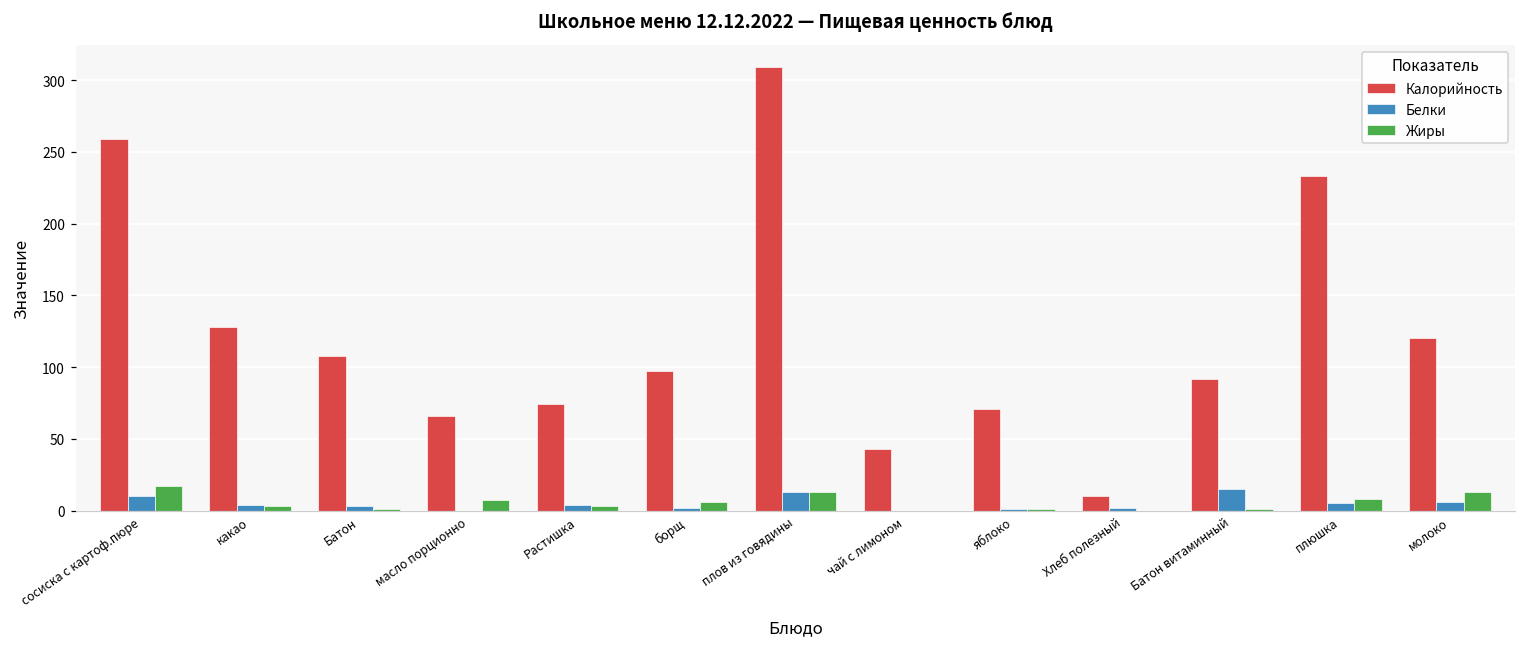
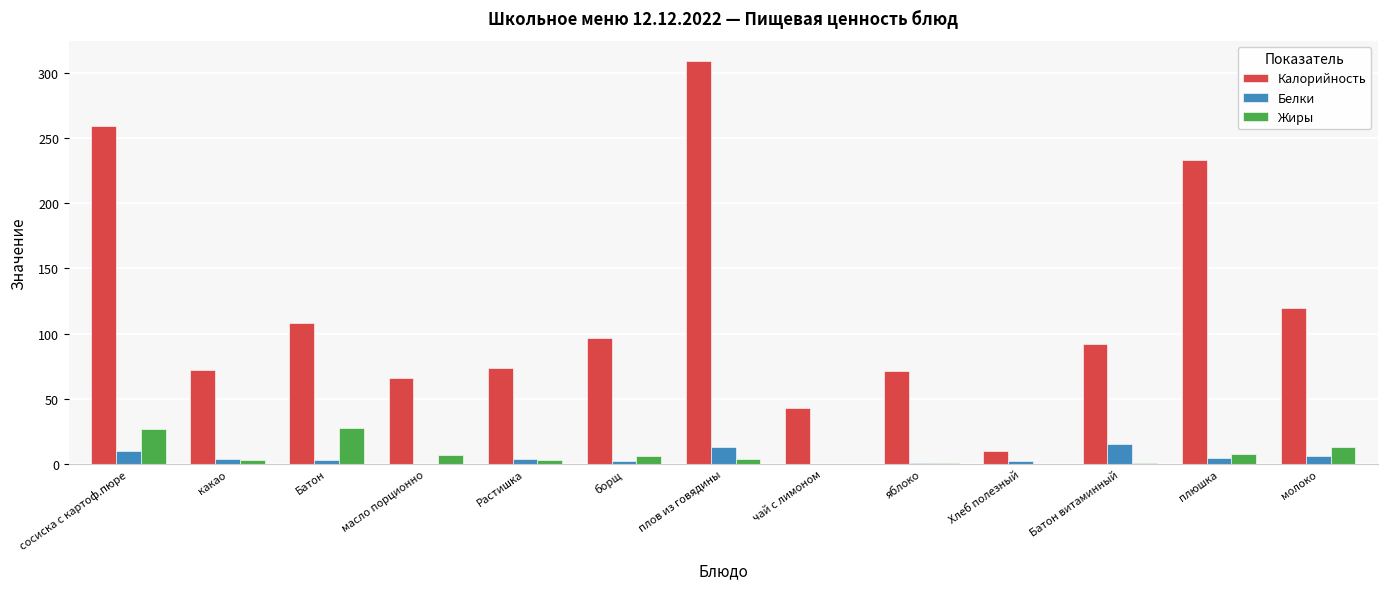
Жиры, сосиска с картоф.пюре: 17 -> 27
Калорийность, какао: 128 -> 72
Жиры, Батон: 1 -> 28
Жиры, плов из говядины: 13 -> 4
